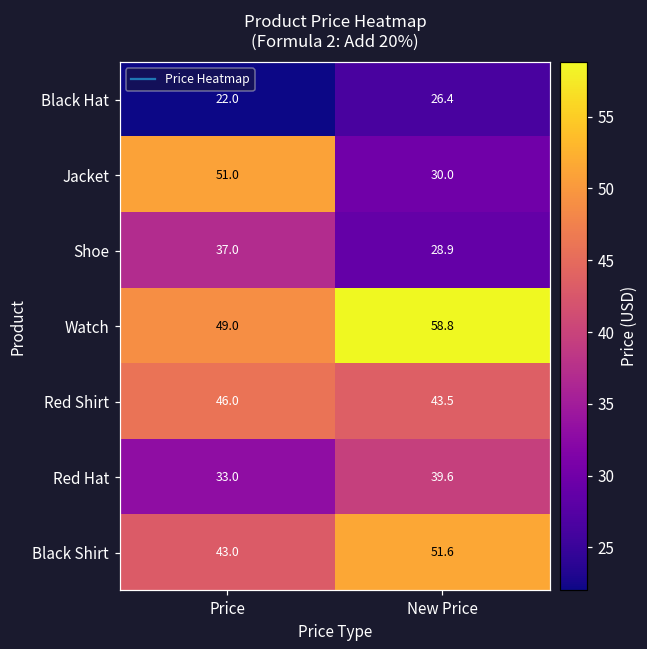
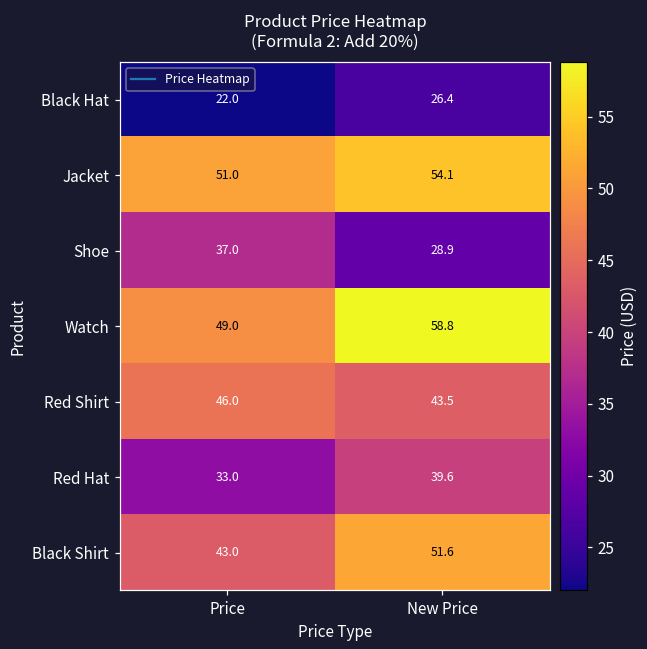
Jacket, New Price: 30.0 -> 54.1
